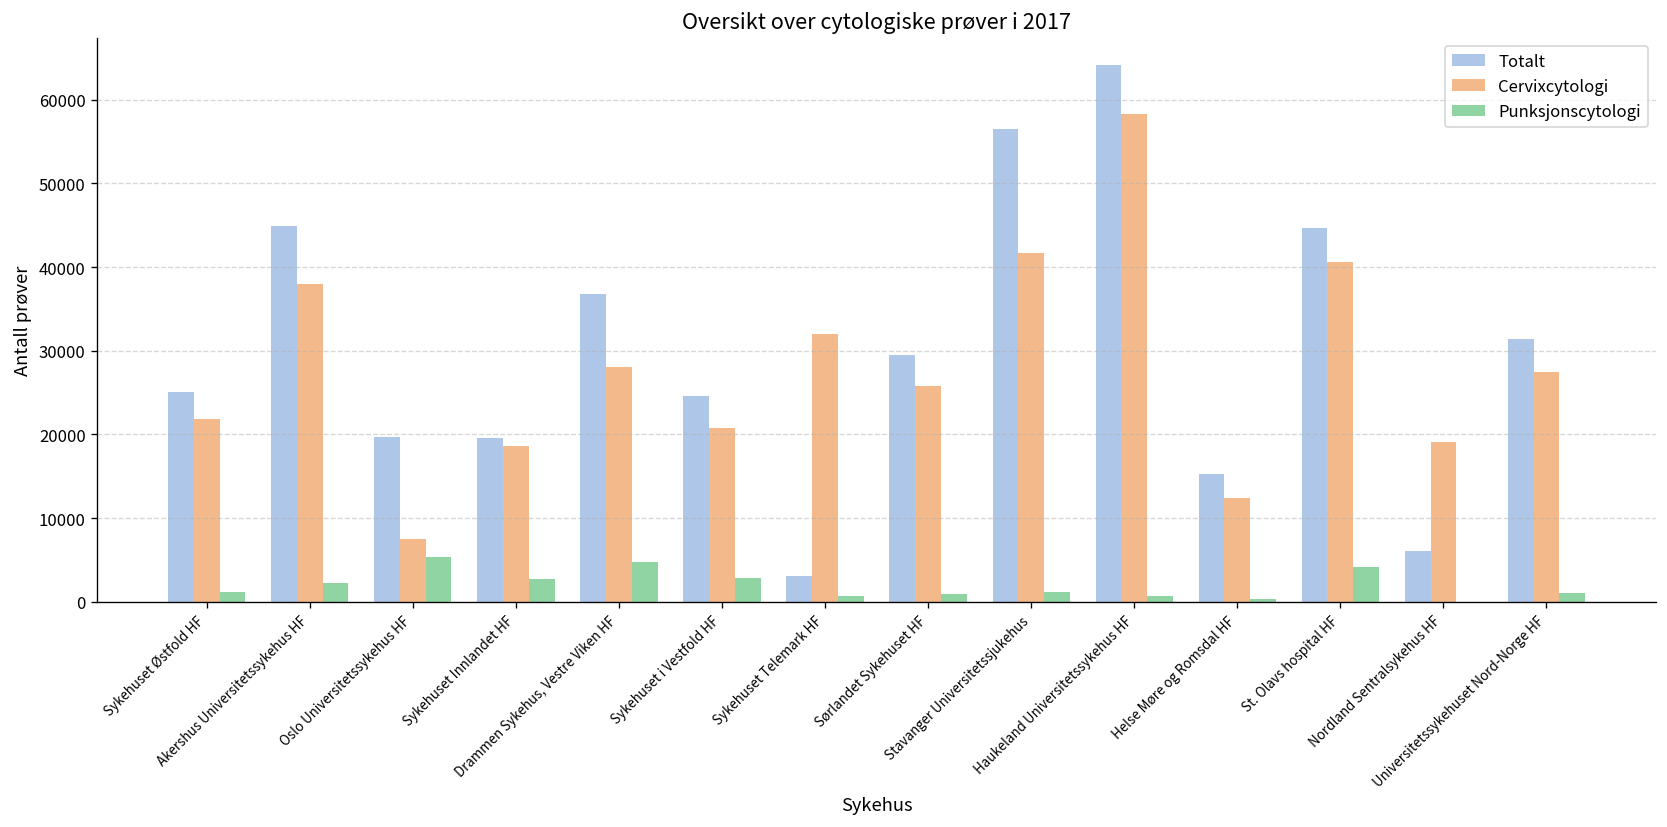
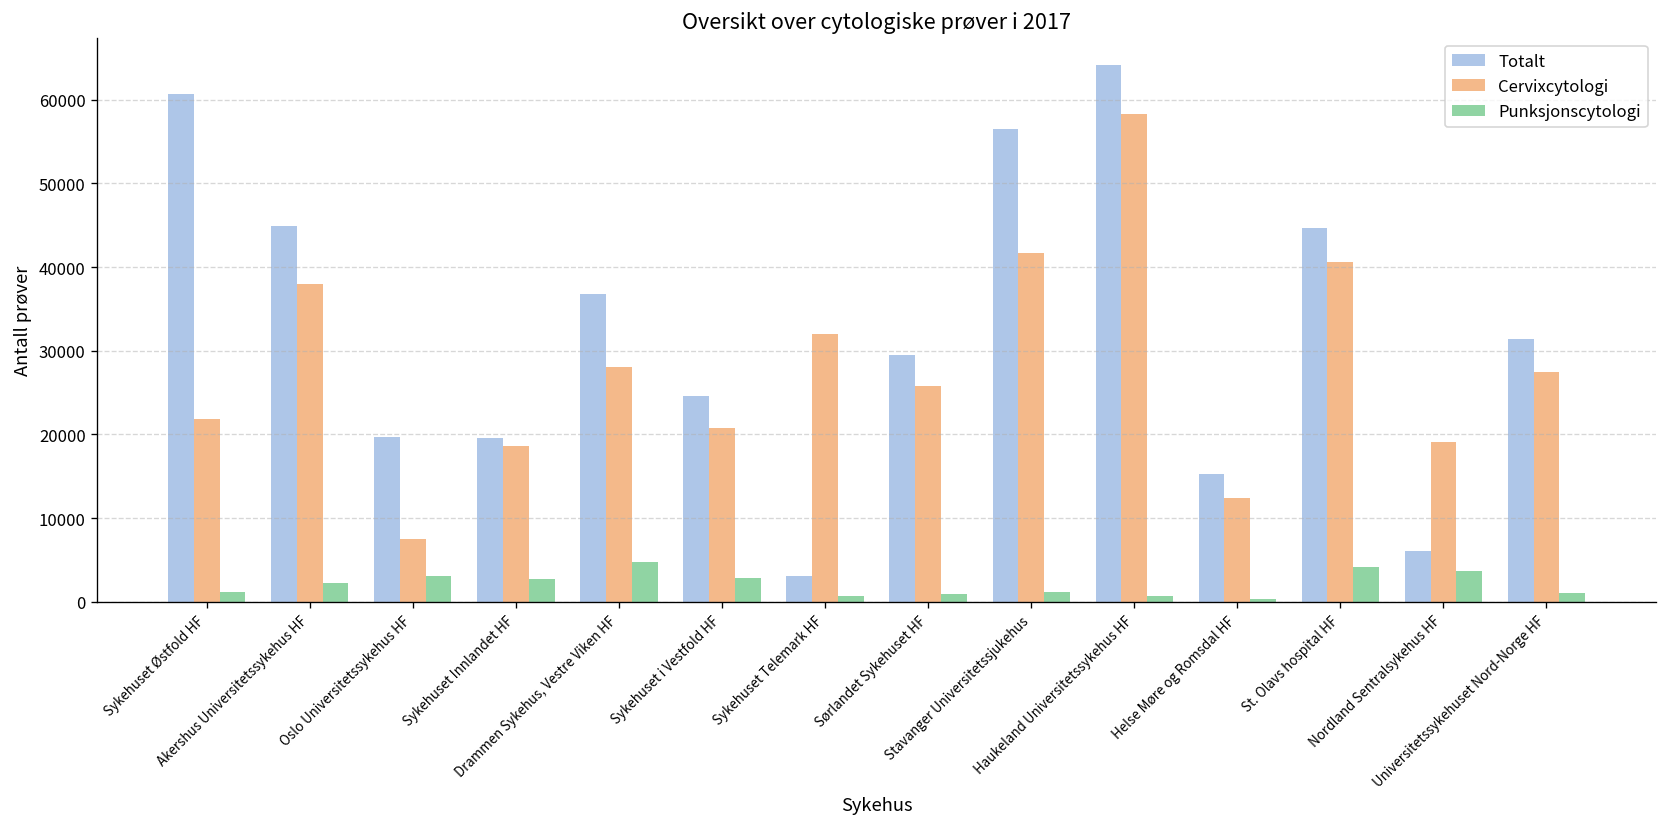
Totalt, Sykehuset Østfold HF: 25000 -> 61000
Punksjonscytologi, Oslo Universitetssykehus HF: 5000 -> 3000
Punksjonscytologi, Nordland Sentralsykehus HF: 0 -> 4000
